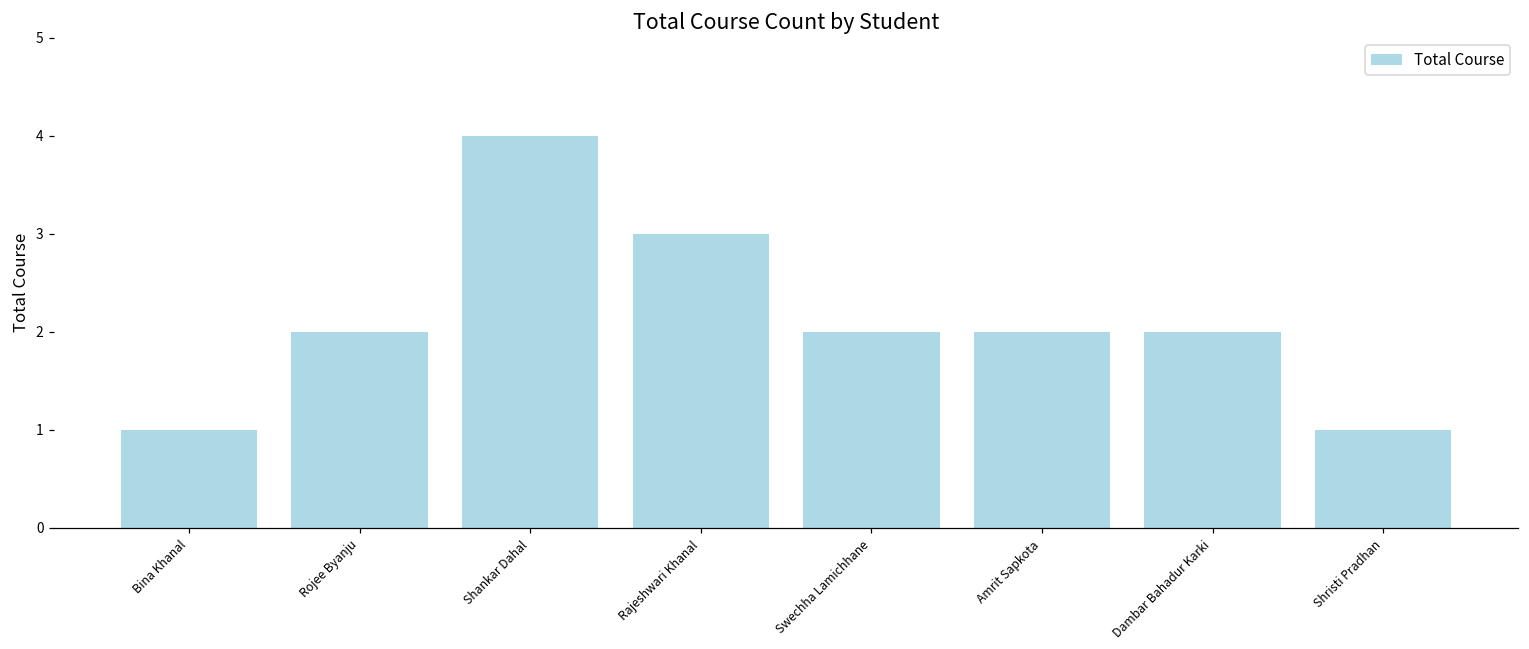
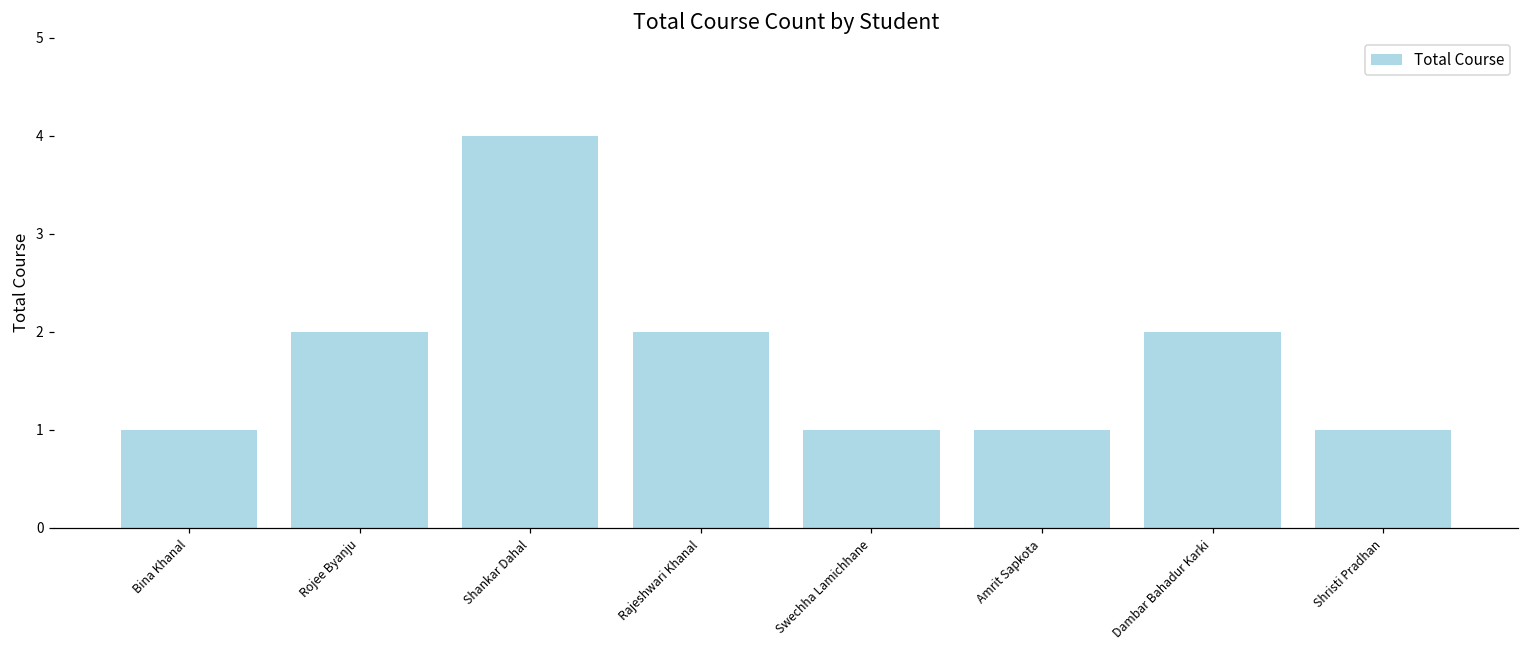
Rajeshwari Khanal: 3 -> 2
Swechha Lamichhane: 2 -> 1
Amrit Sapkota: 2 -> 1
